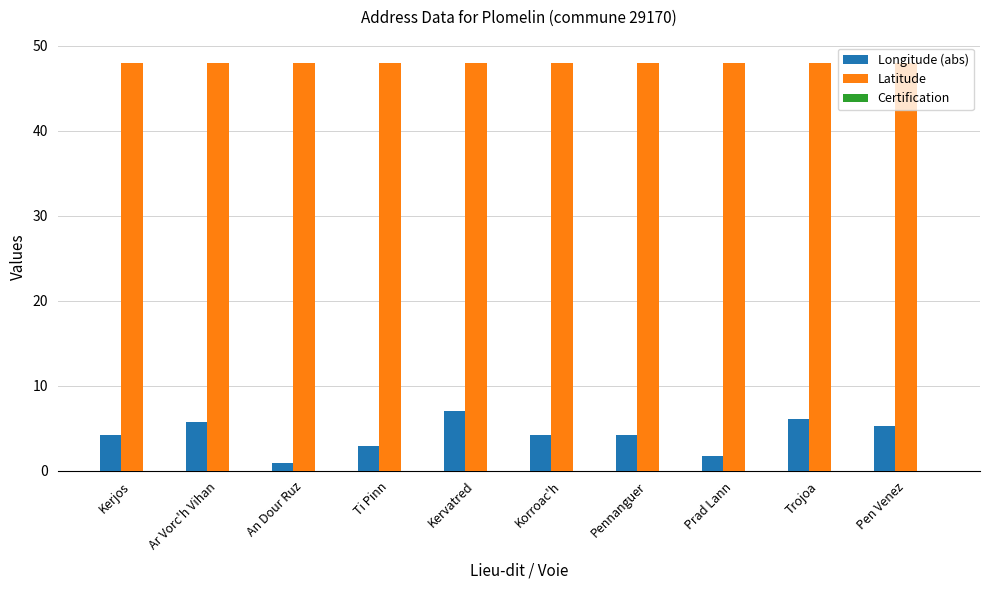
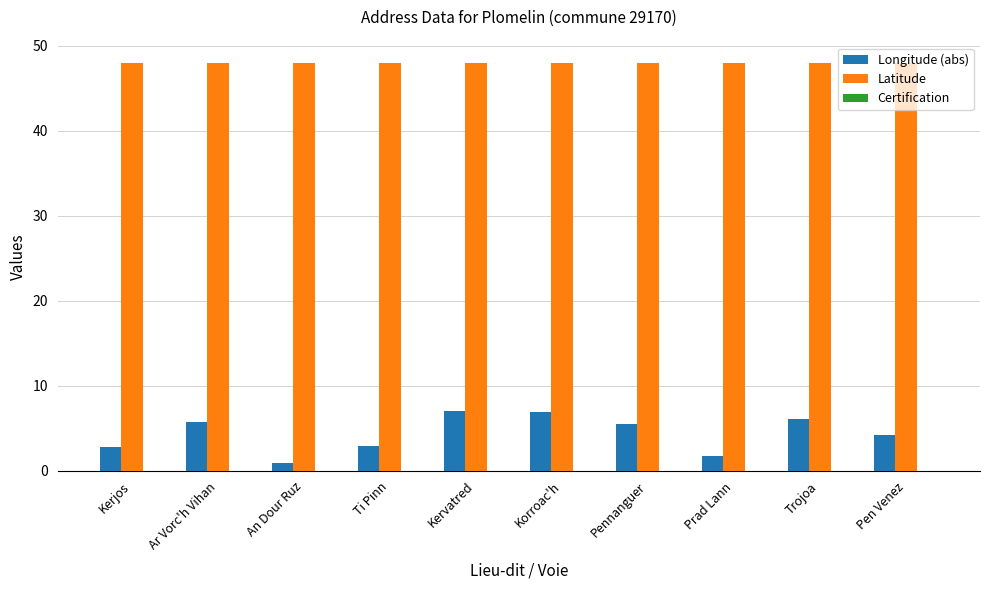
Longitude (abs), Kerjos: 4 -> 3
Longitude (abs), Korroac'h: 4 -> 7
Longitude (abs), Pennanguer: 4 -> 5
Longitude (abs), Pen Venez: 5 -> 4
